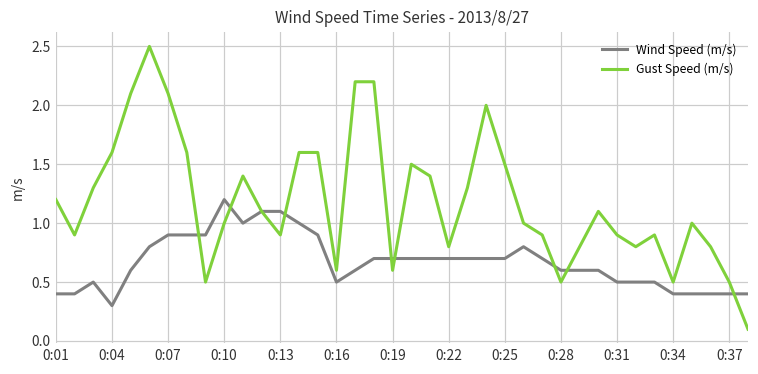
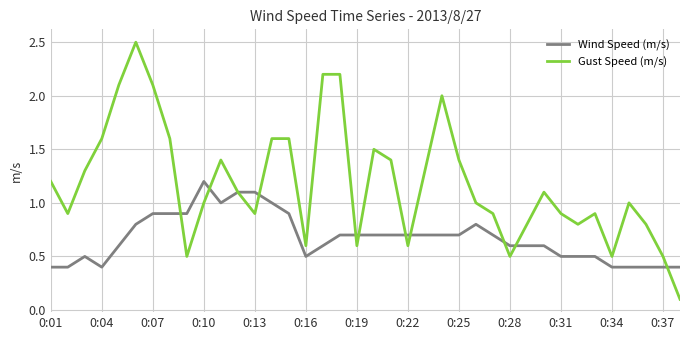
Wind Speed (m/s), 0:04: 0.3 -> 0.4
Gust Speed (m/s), 0:22: 0.8 -> 0.6
Gust Speed (m/s), 0:25: 1.5 -> 1.4
